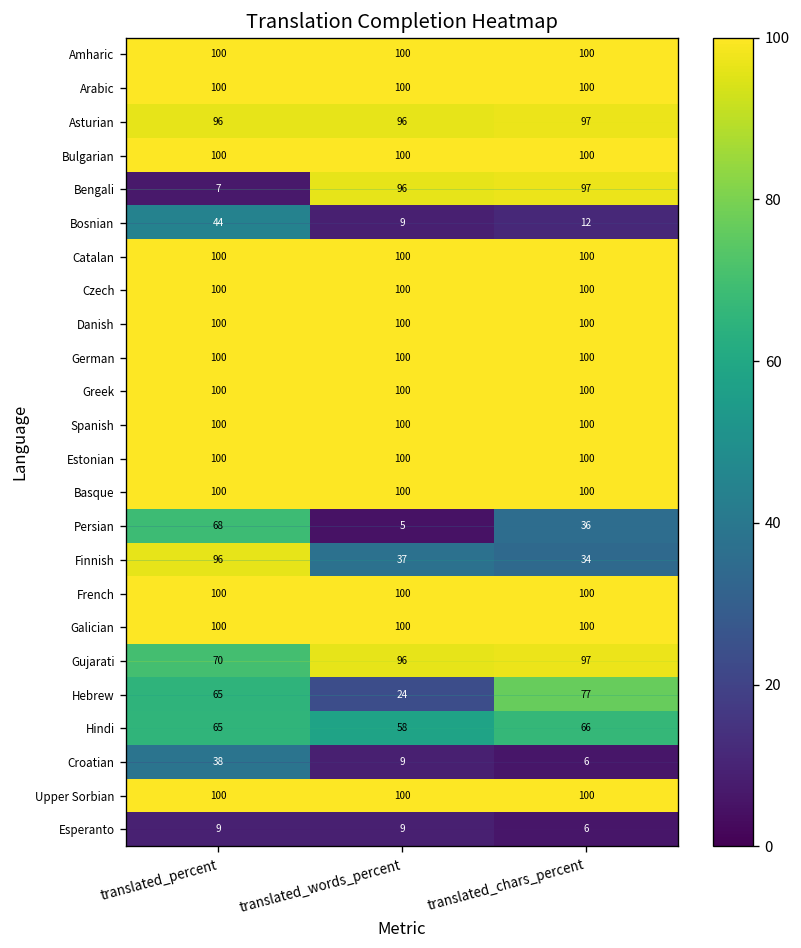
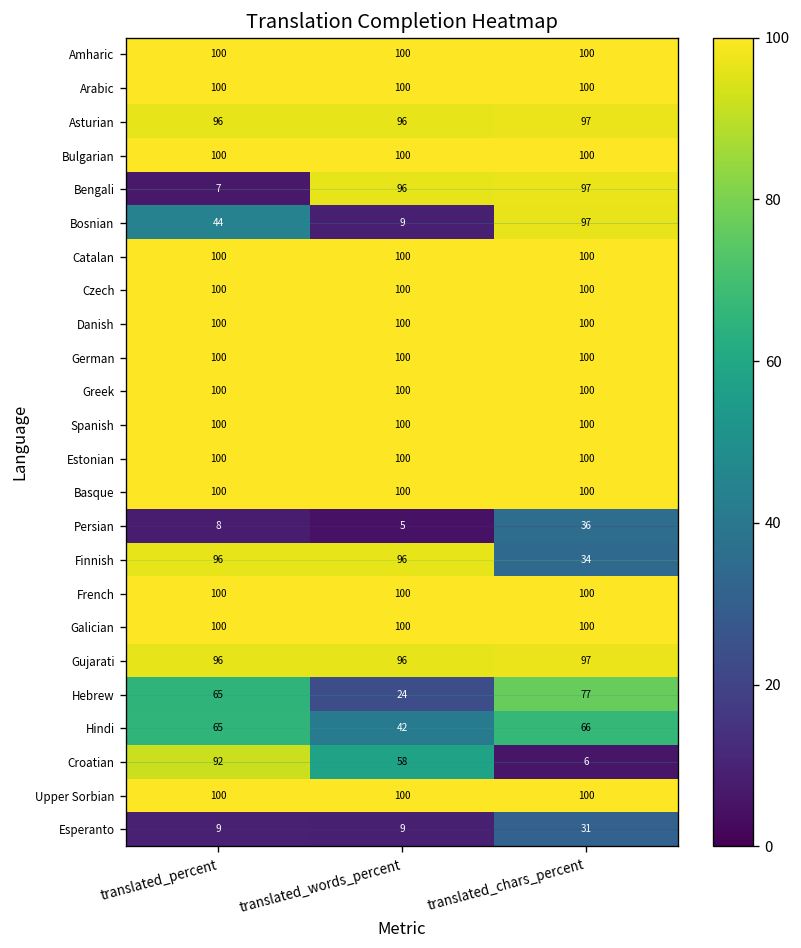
Bosnian, translated_chars_percent: 12 -> 97
Persian, translated_percent: 68 -> 8
Finnish, translated_words_percent: 37 -> 96
Gujarati, translated_percent: 70 -> 96
Hindi, translated_words_percent: 58 -> 42
Croatian, translated_percent: 38 -> 92
Croatian, translated_words_percent: 9 -> 58
Esperanto, translated_chars_percent: 6 -> 31
